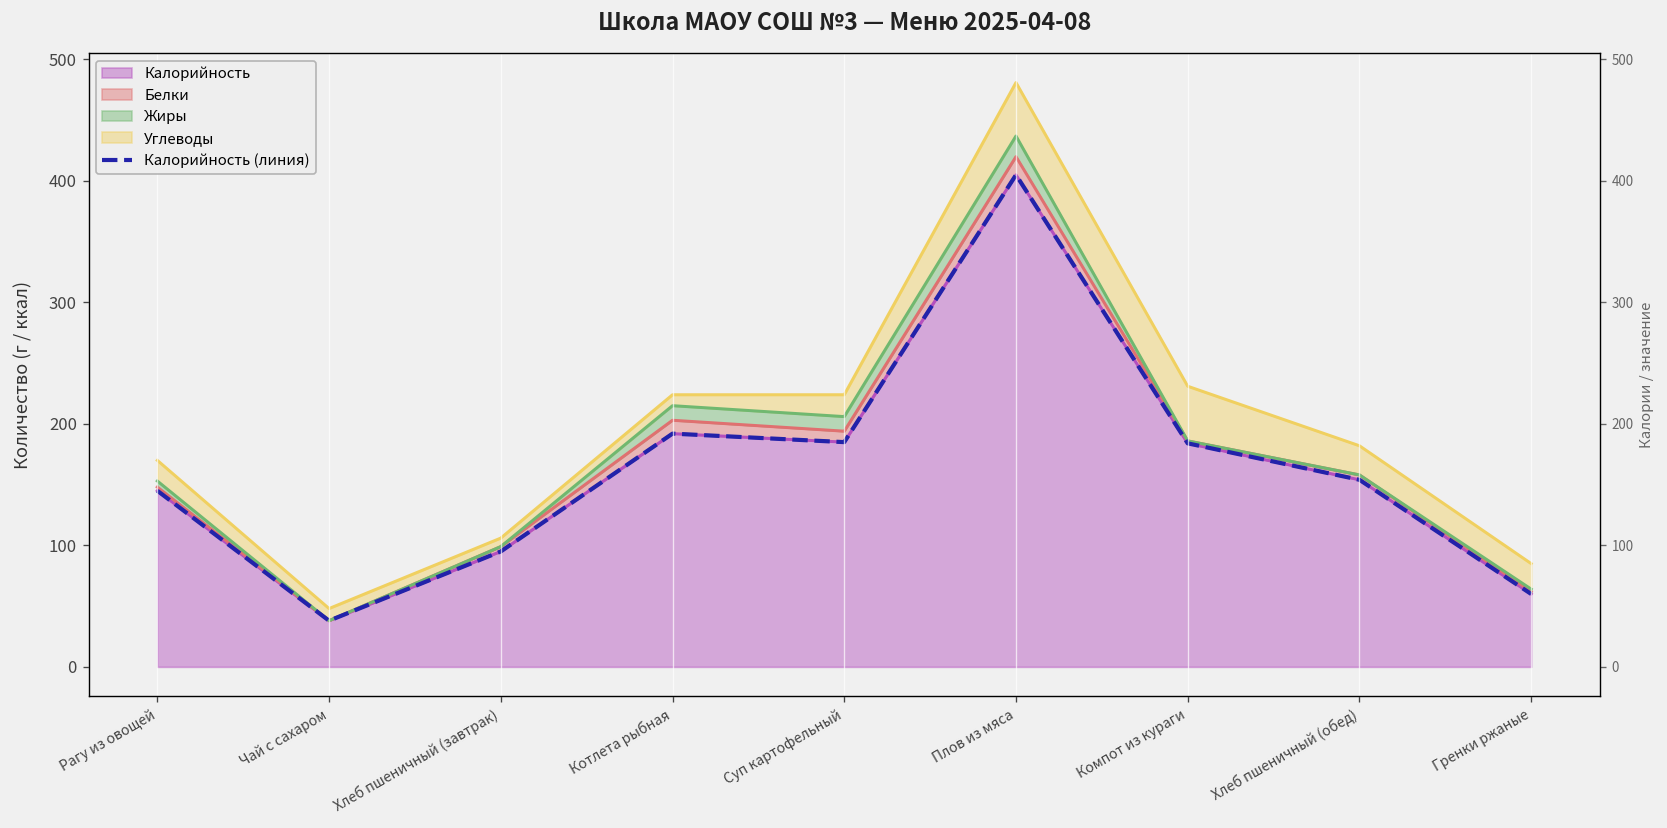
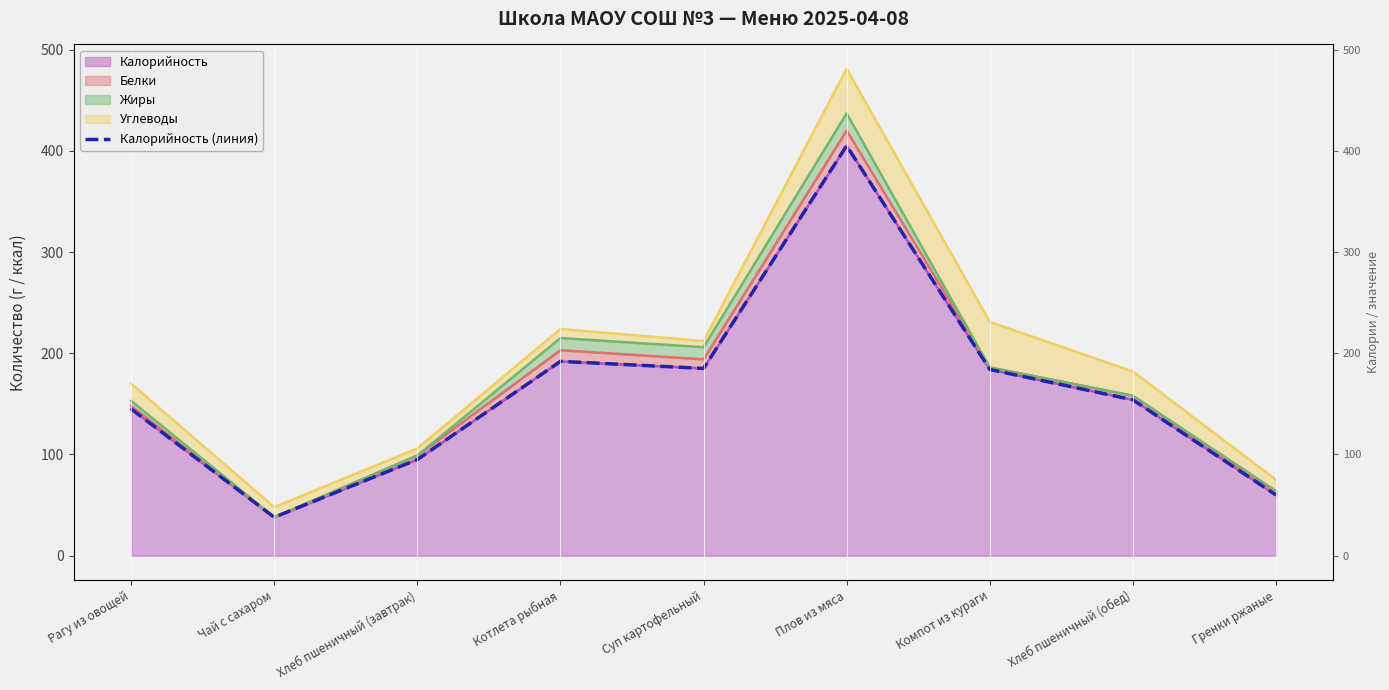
Углеводы, Суп картофельный: 18 -> 6
Углеводы, Гренки ржаные: 21 -> 11
